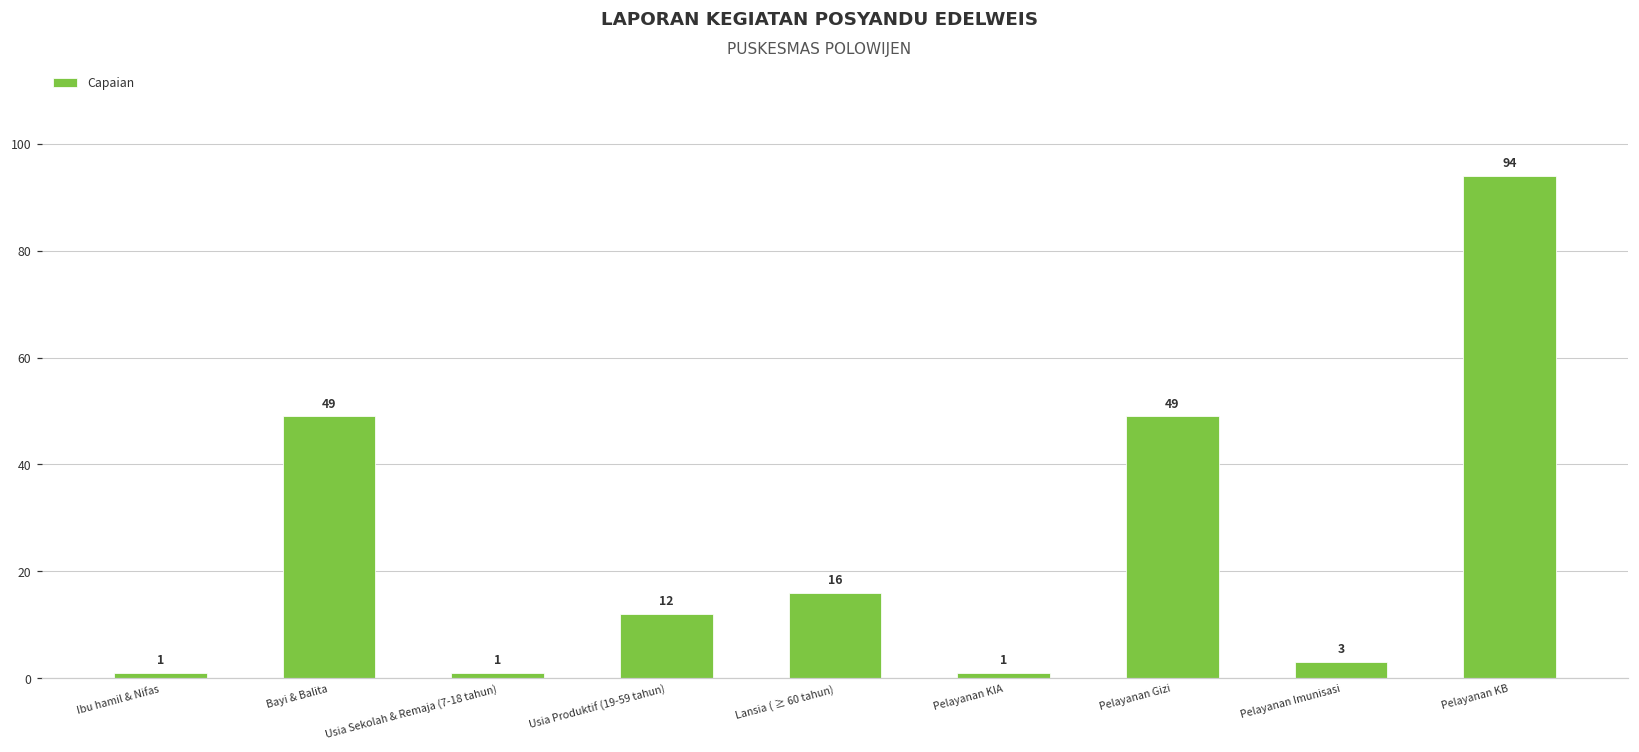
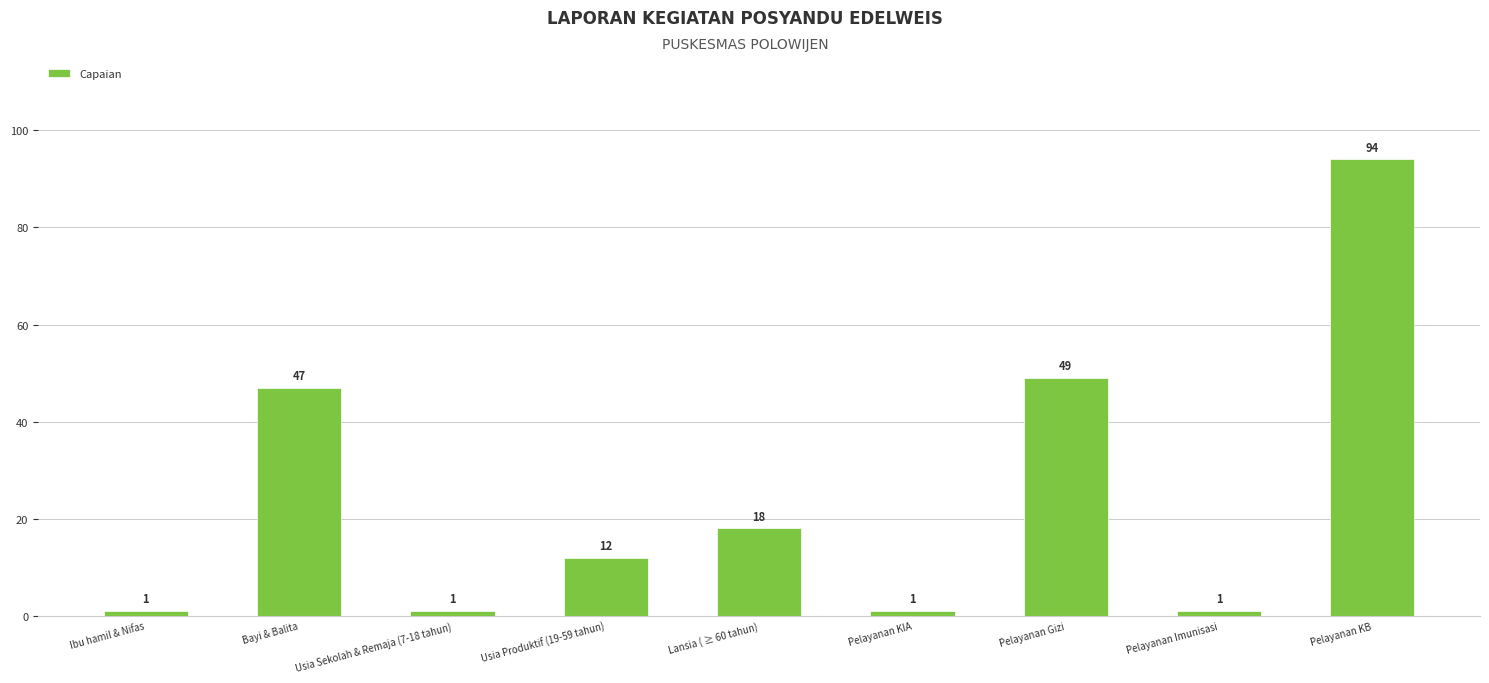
Bayi & Balita: 49 -> 47
Lansia ( ≥ 60 tahun): 16 -> 18
Pelayanan Imunisasi: 3 -> 1
